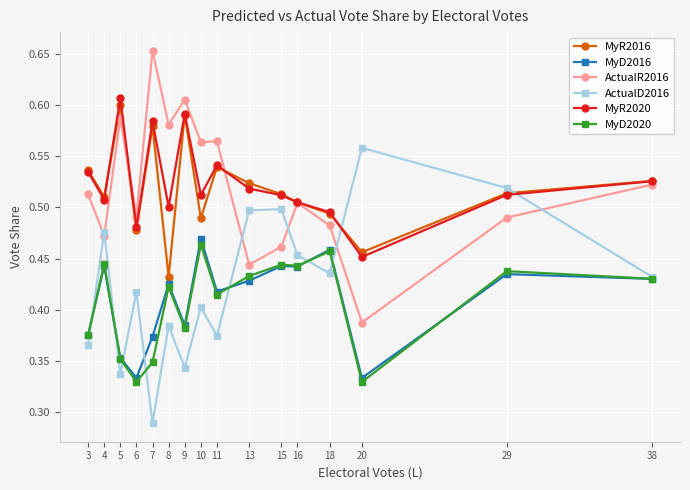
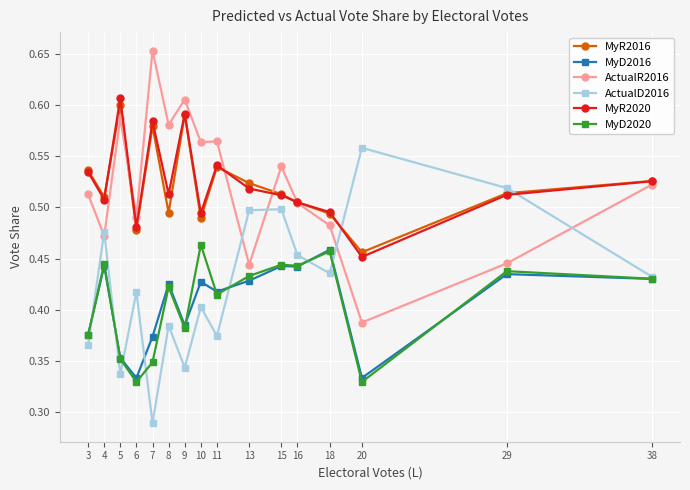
MyR2016, 8: 0.432 -> 0.495
MyR2020, 8: 0.501 -> 0.513
MyD2016, 10: 0.470 -> 0.427
MyR2020, 10: 0.512 -> 0.495
ActualR2016, 15: 0.462 -> 0.540
ActualR2016, 29: 0.490 -> 0.445
